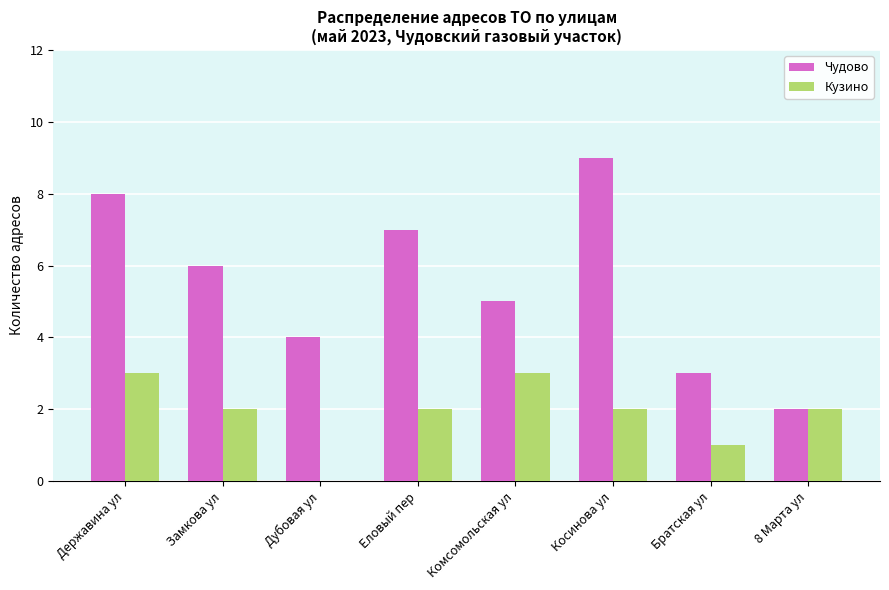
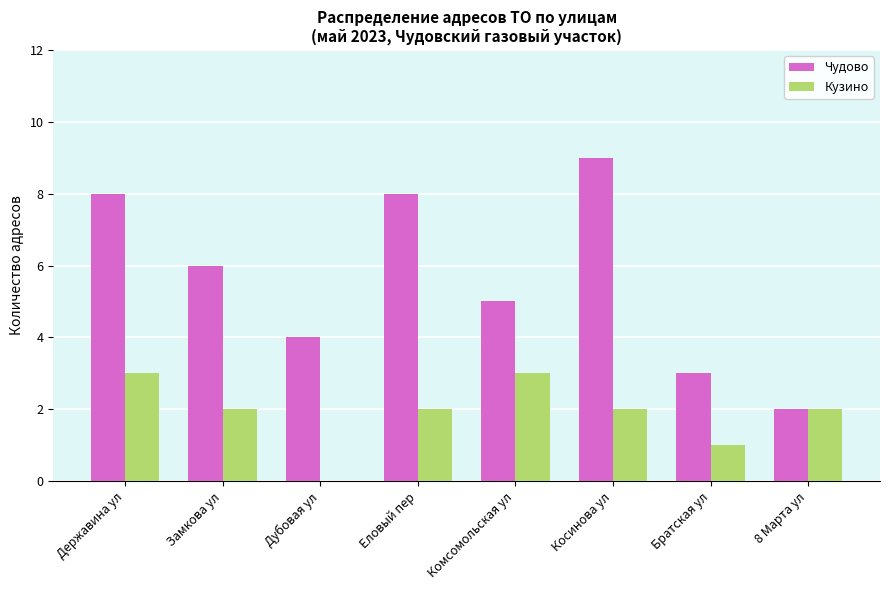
Чудово, Еловый пер: 7 -> 8
